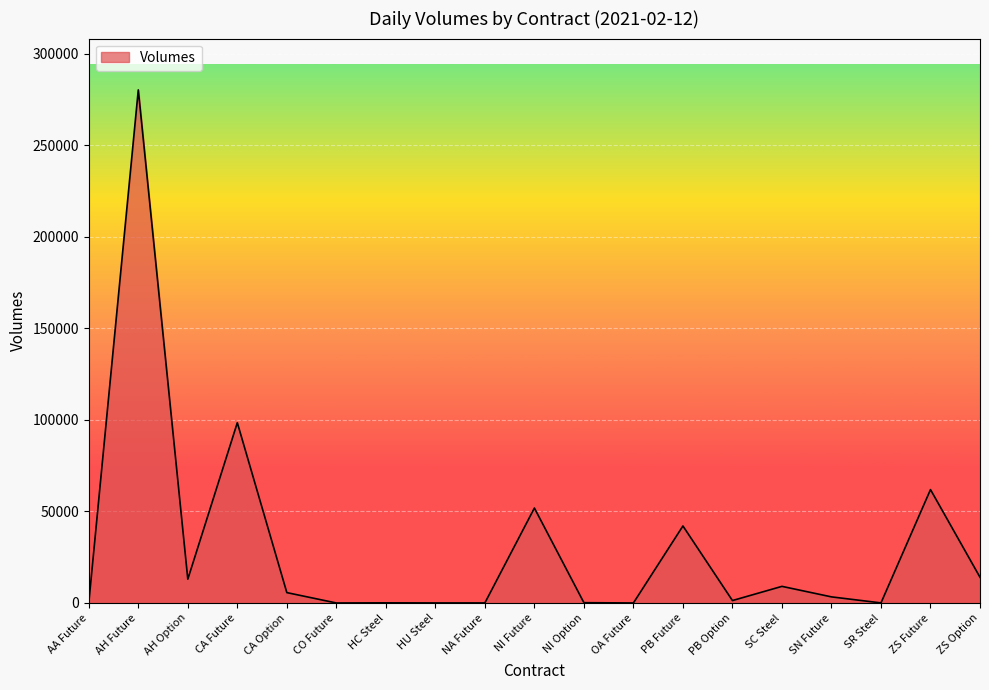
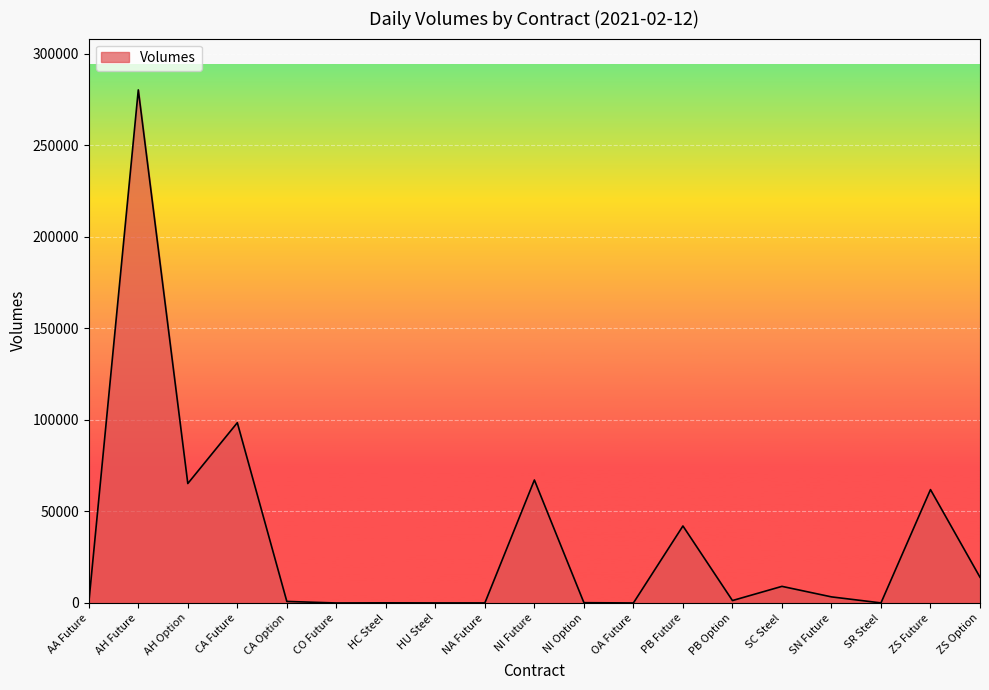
AH Option: 13000 -> 65000
CA Option: 6000 -> 1000
NI Future: 52000 -> 67000
